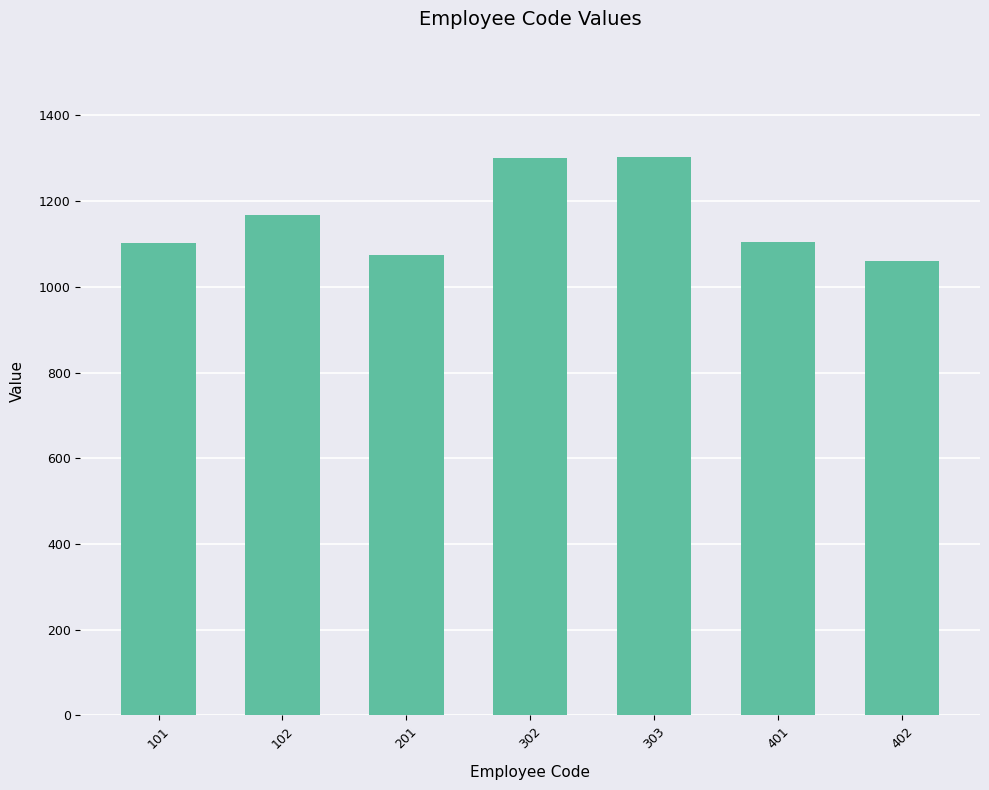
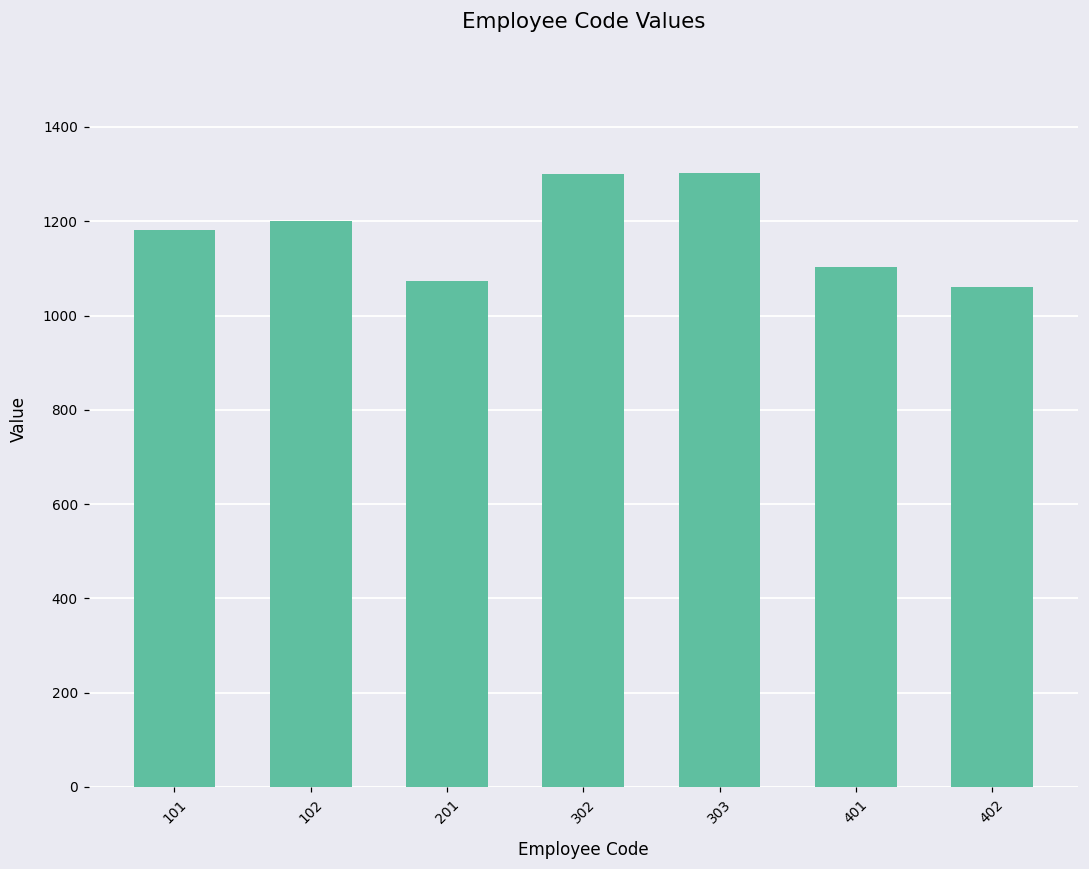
101: 1100 -> 1180
102: 1170 -> 1200
